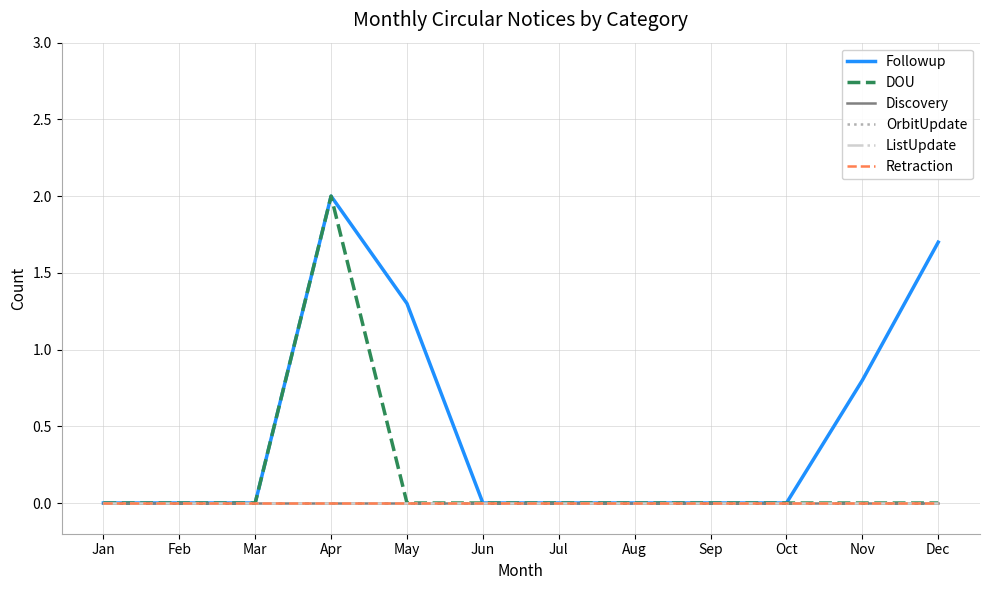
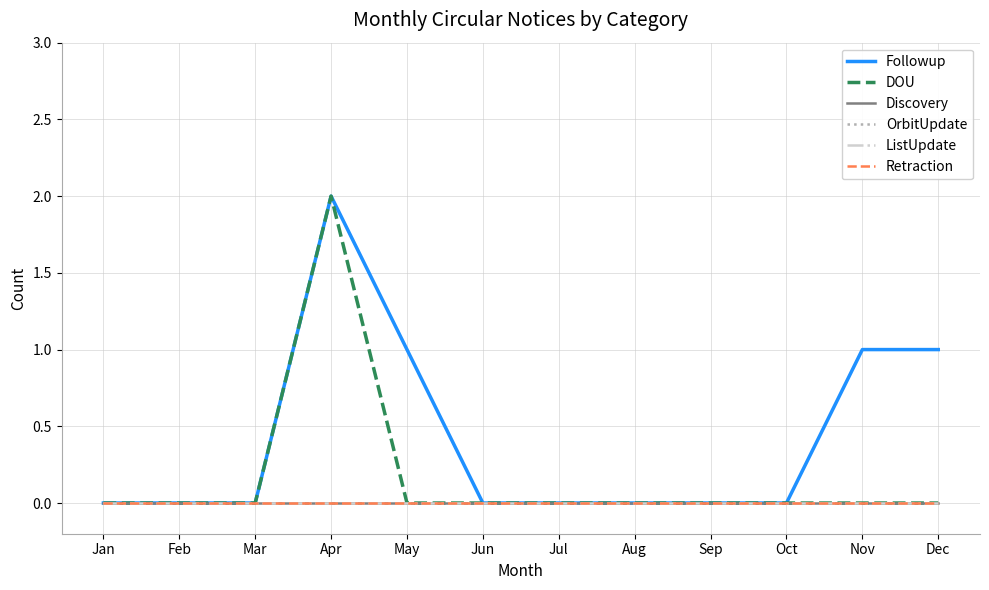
Followup, May: 1.3 -> 1.0
Followup, Nov: 0.8 -> 1.0
Followup, Dec: 1.7 -> 1.0
